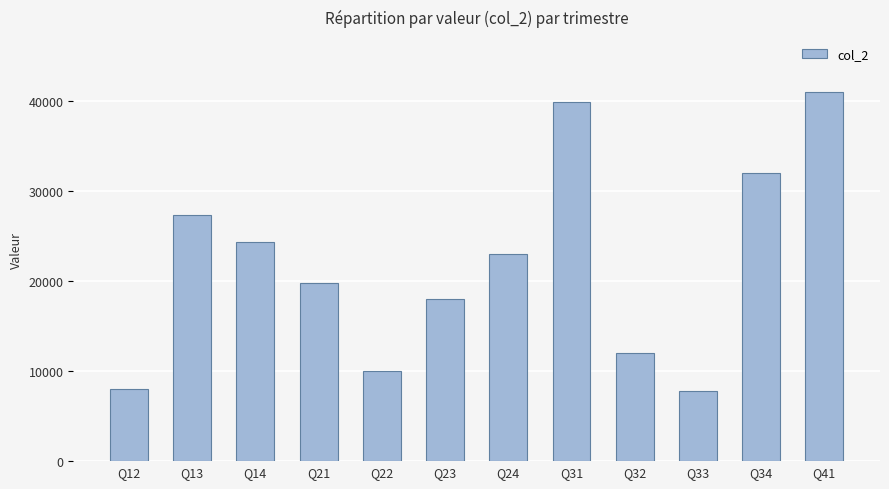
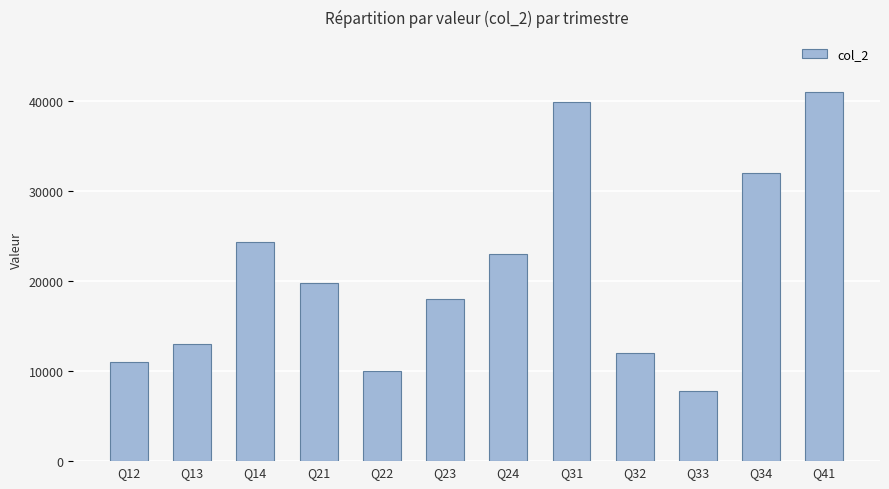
Q12: 8000 -> 11000
Q13: 27000 -> 13000
